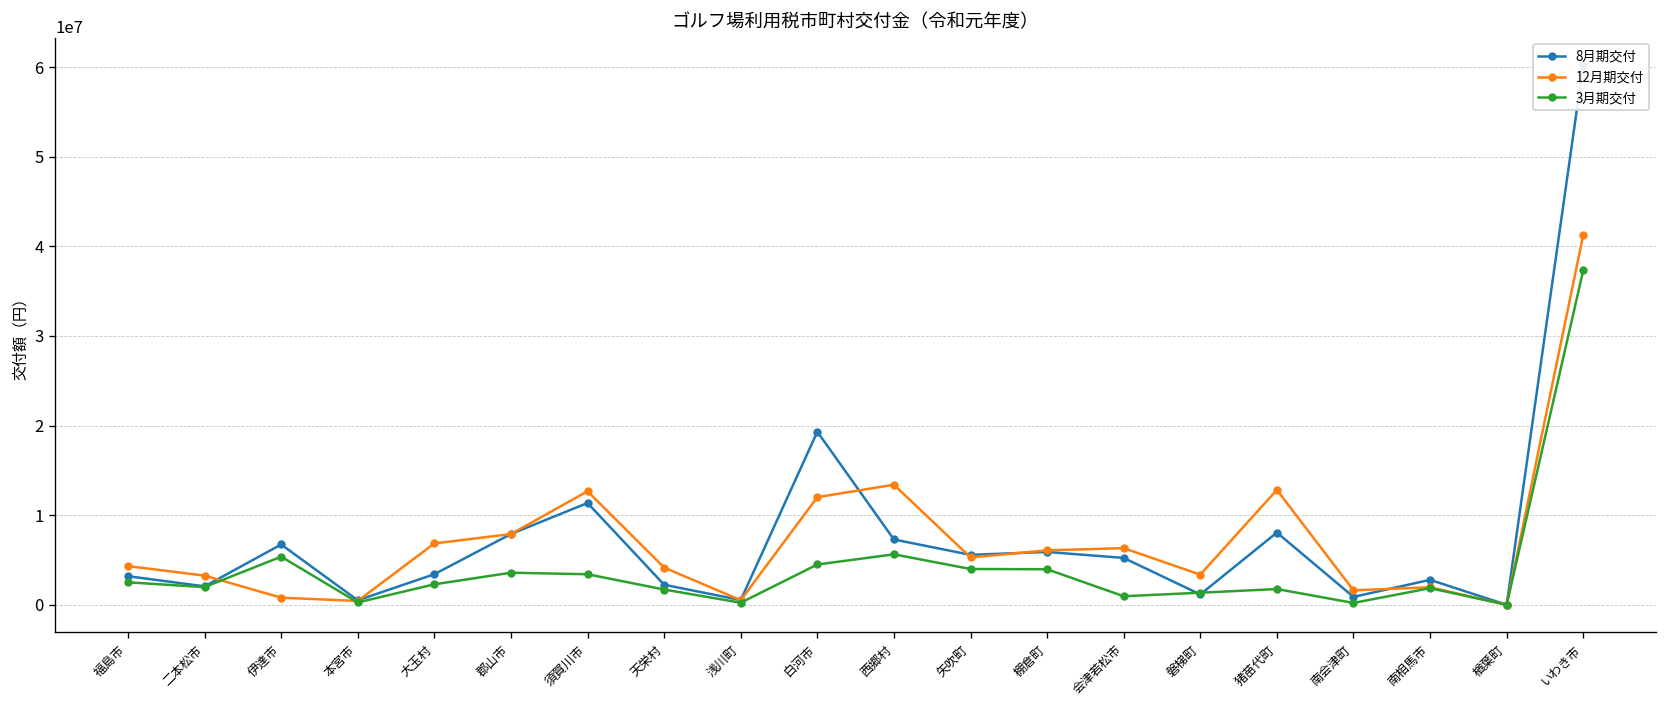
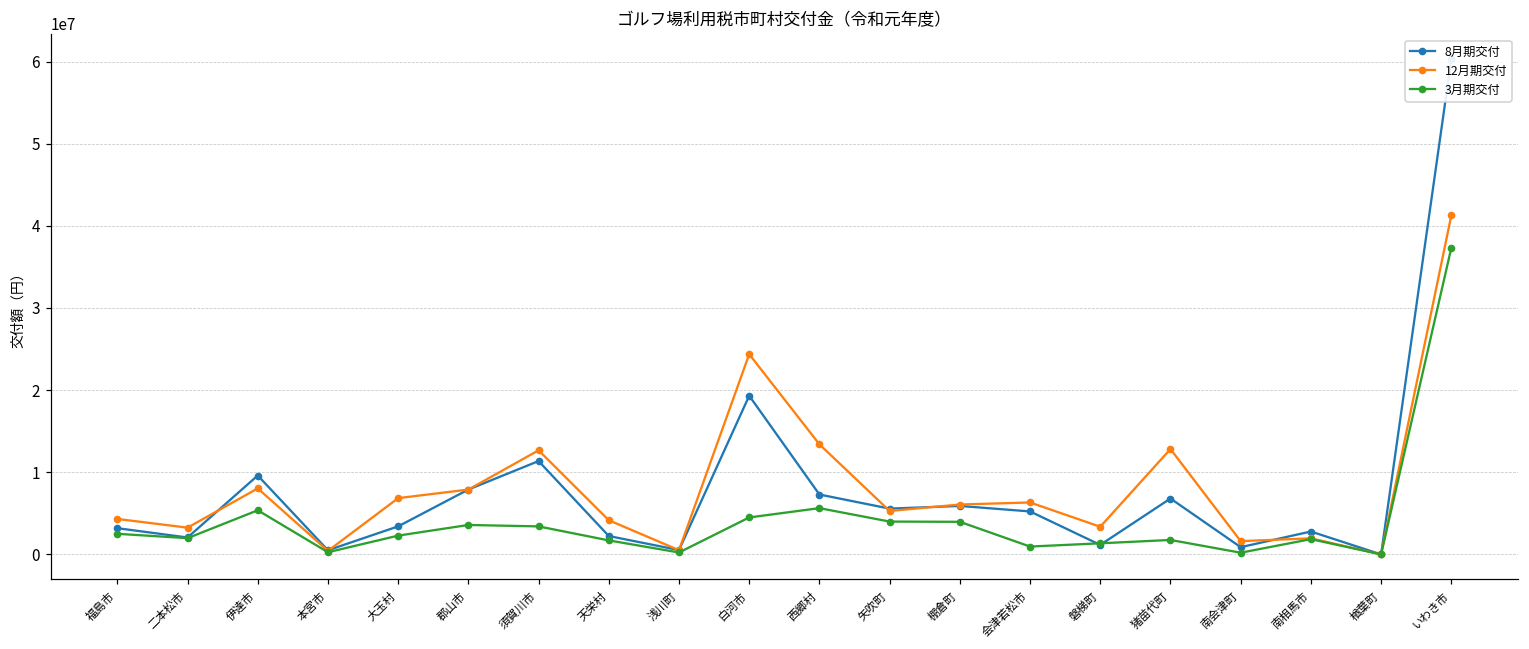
8月期交付, 伊達市: 7000000 -> 10000000
12月期交付, 伊達市: 1000000 -> 8000000
12月期交付, 白河市: 12000000 -> 24000000
8月期交付, 猪苗代町: 8000000 -> 7000000
